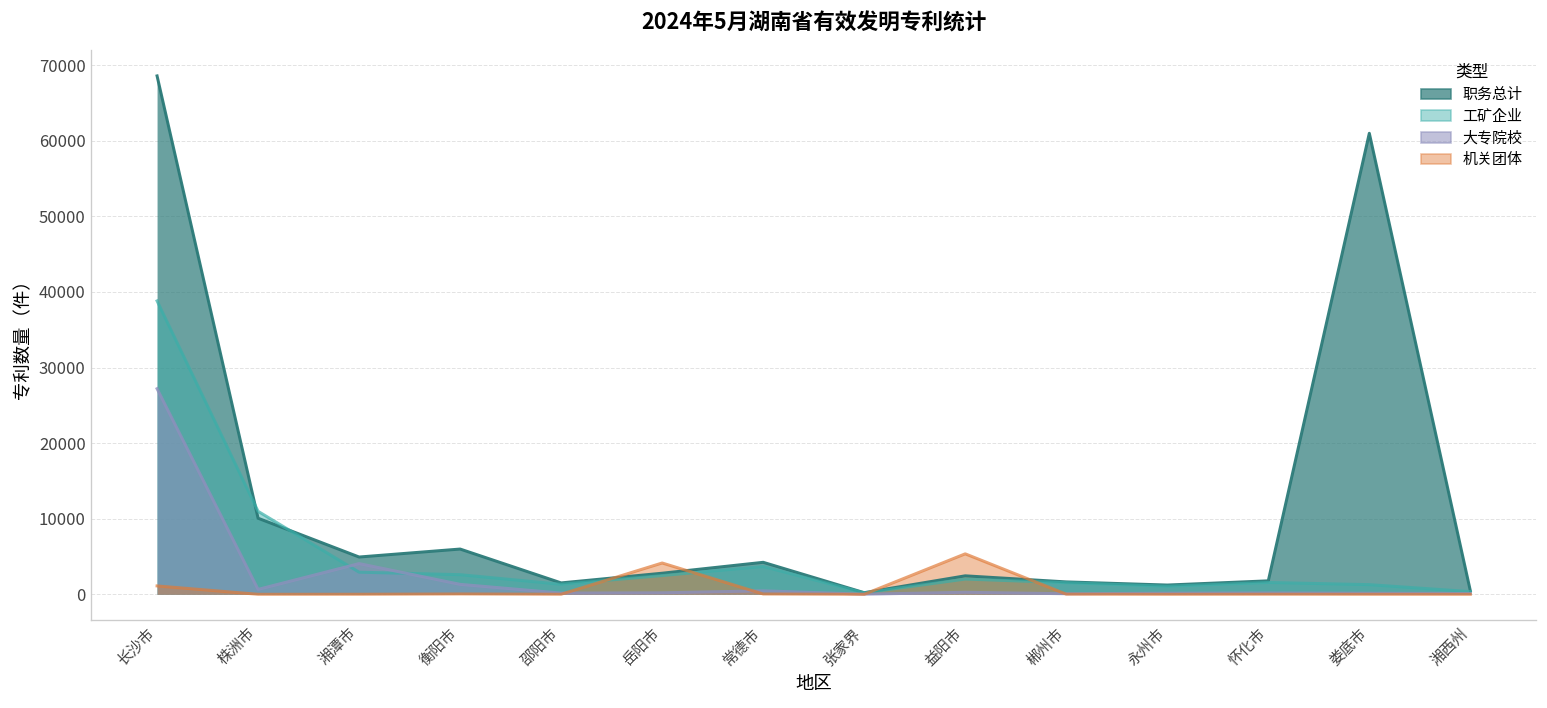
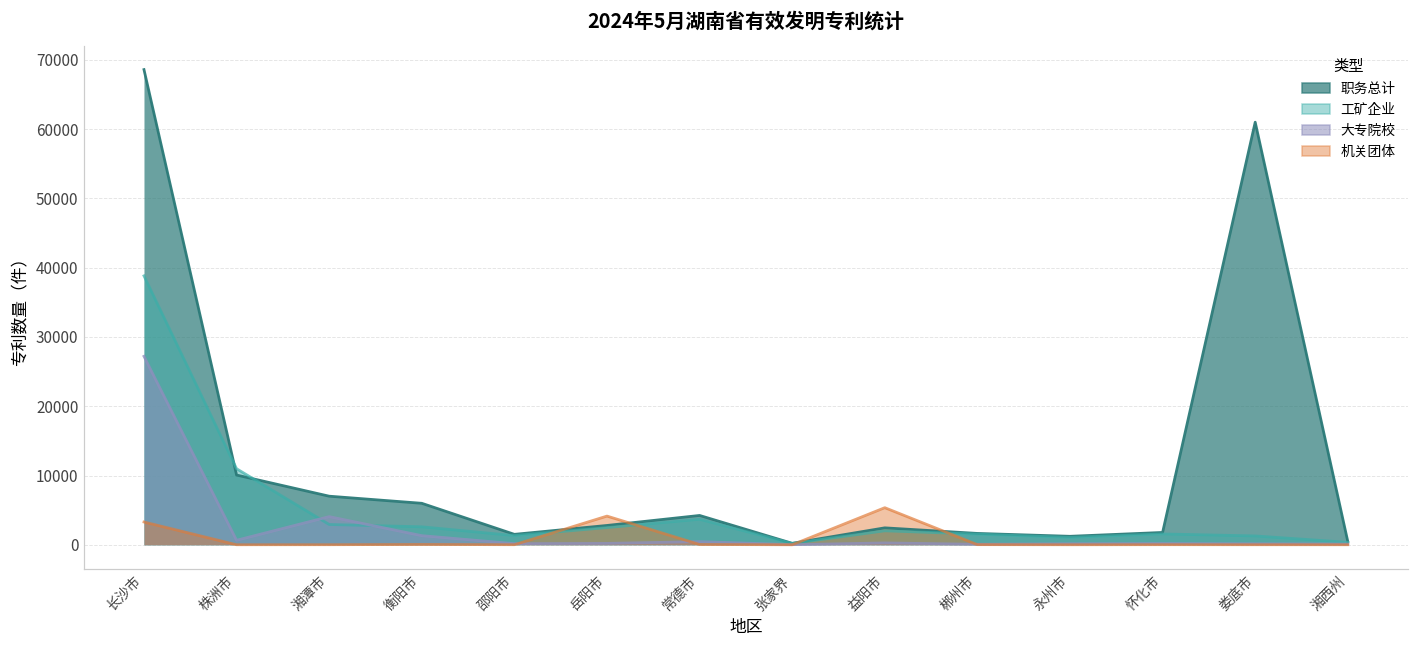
机关团体, 长沙市: 1000 -> 3000
职务总计, 湘潭市: 5000 -> 7000
